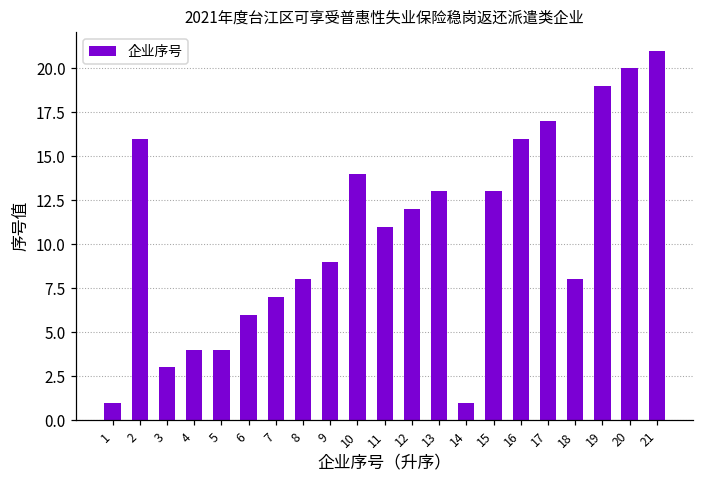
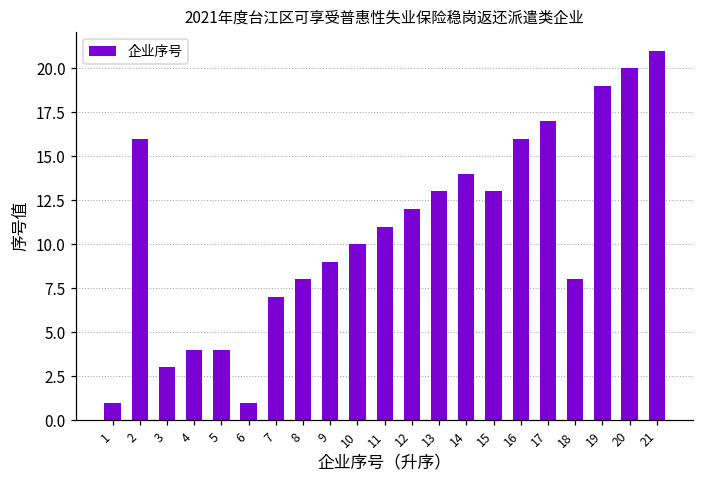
6: 6 -> 1
10: 14 -> 10
14: 1 -> 14
